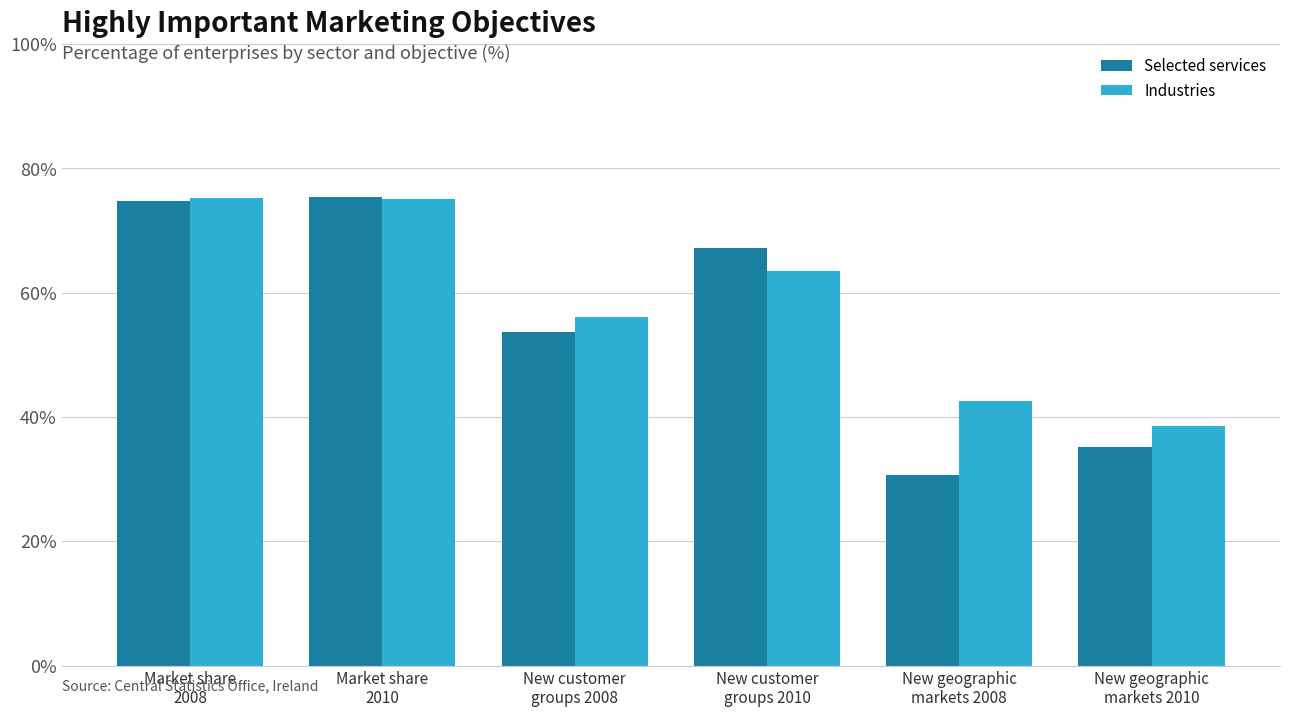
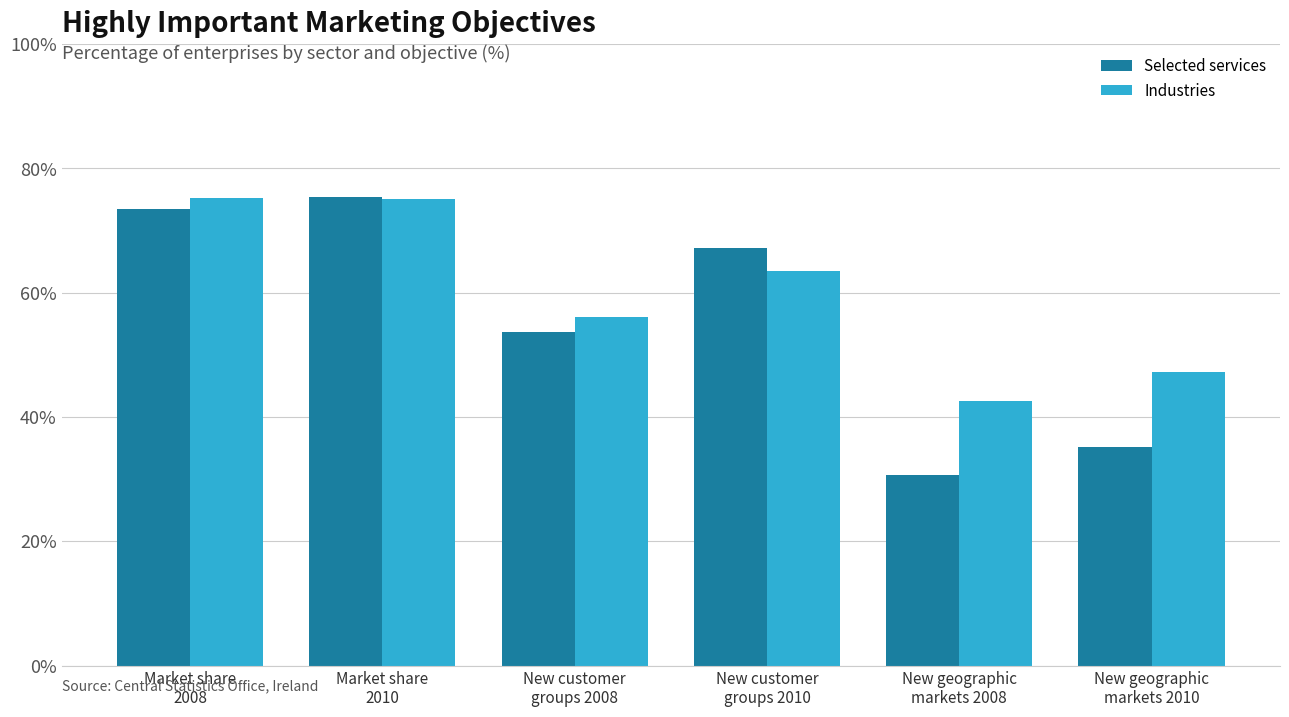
Selected services, Market share 2008: 75% -> 73%
Industries, New geographic markets 2010: 39% -> 47%
